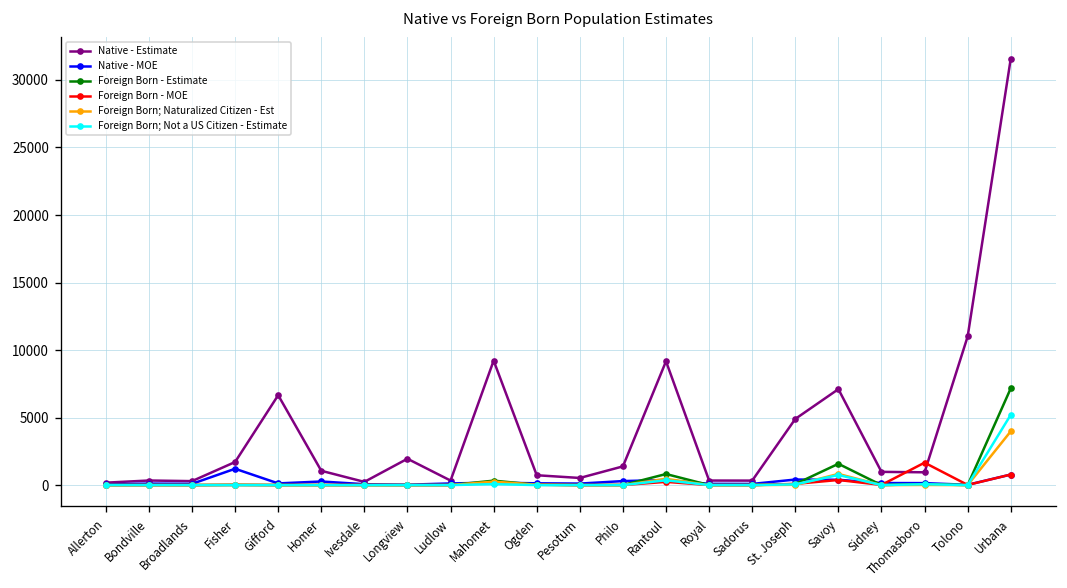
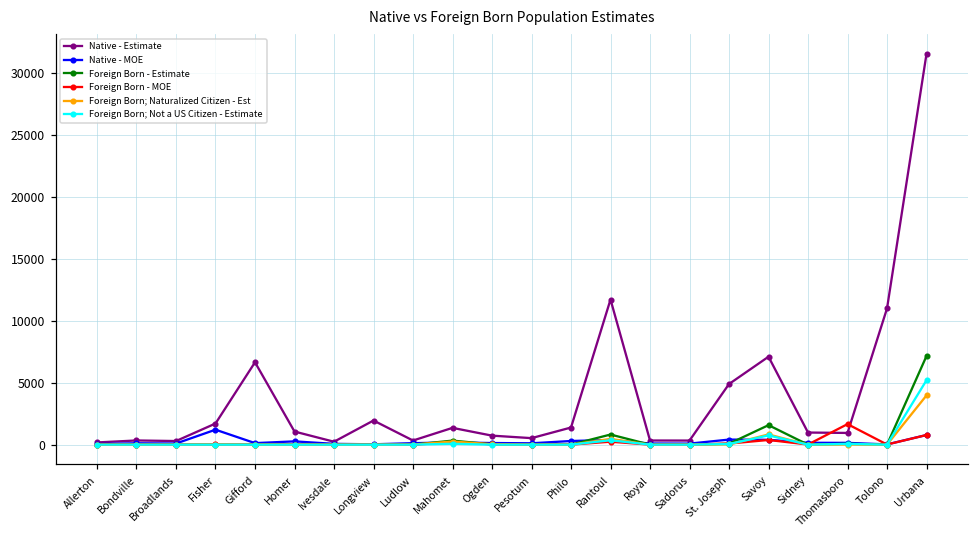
Native - Estimate, Mahomet: 9200 -> 1400
Native - Estimate, Rantoul: 9200 -> 11700
